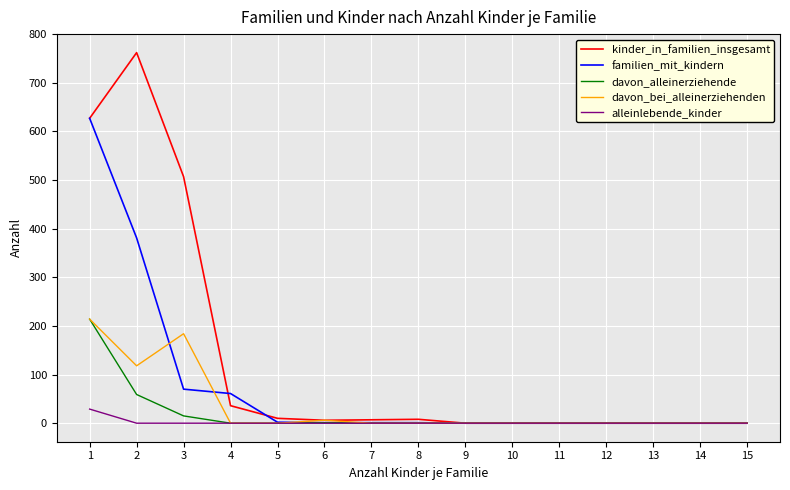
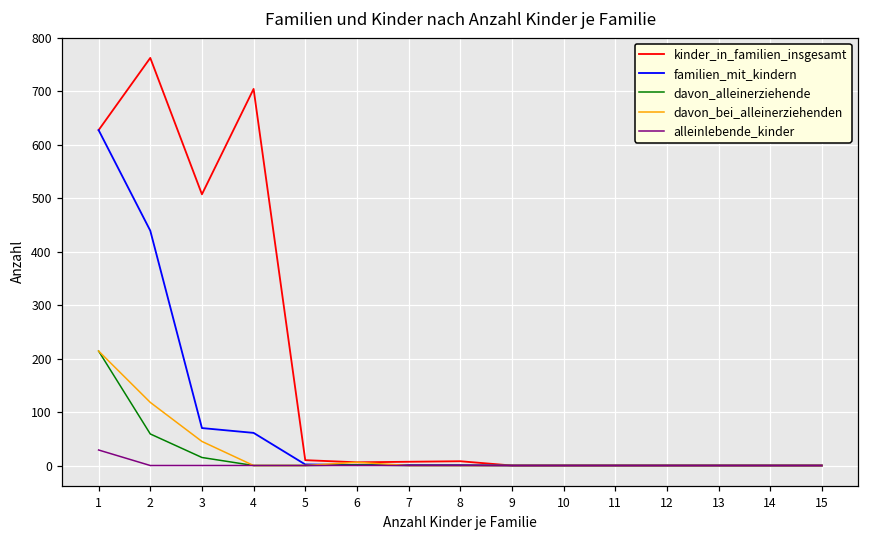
familien_mit_kindern, 2: 380 -> 440
davon_bei_alleinerziehenden, 3: 180 -> 50
kinder_in_familien_insgesamt, 4: 40 -> 700
